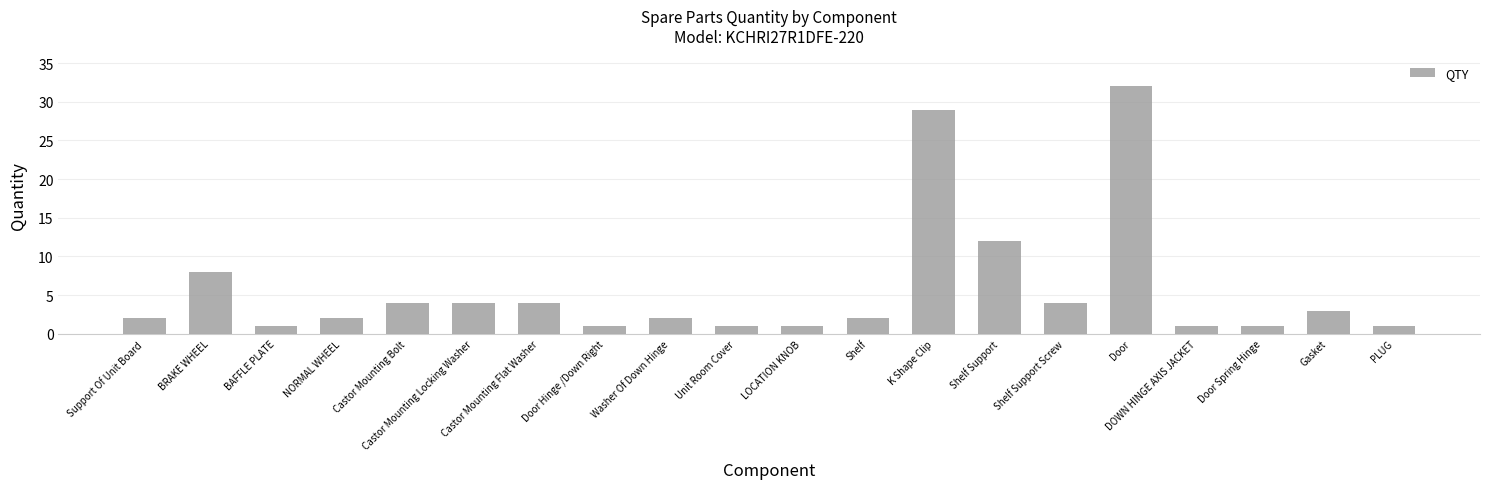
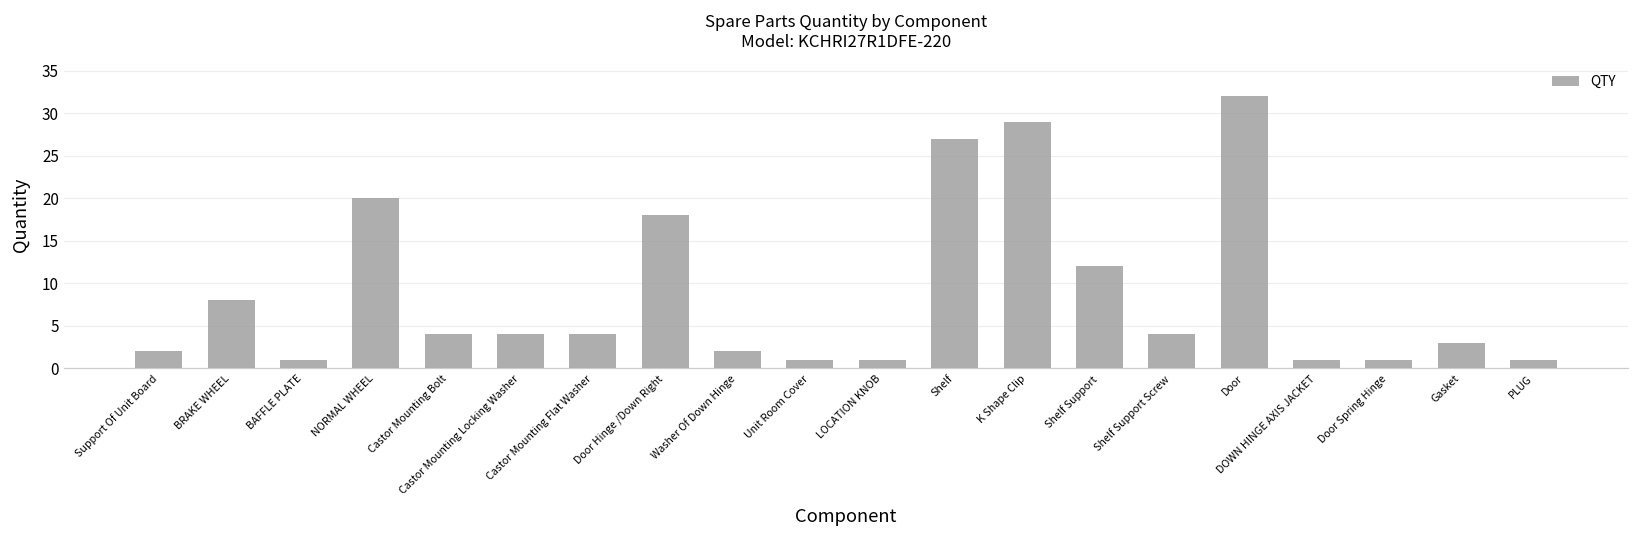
NORMAL WHEEL: 2 -> 20
Door Hinge /Down Right: 1 -> 18
Shelf: 2 -> 27
